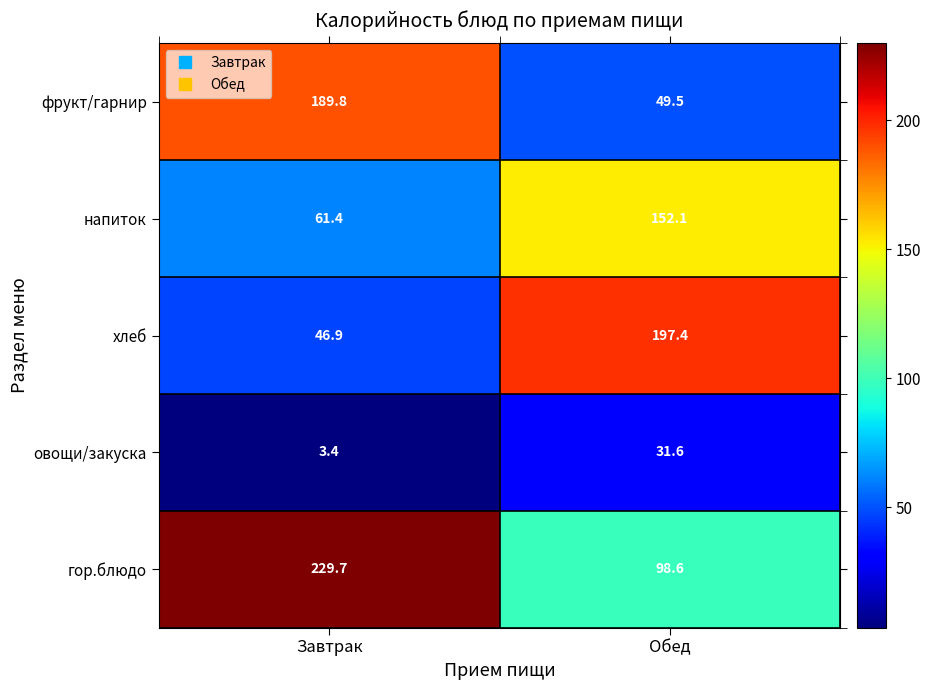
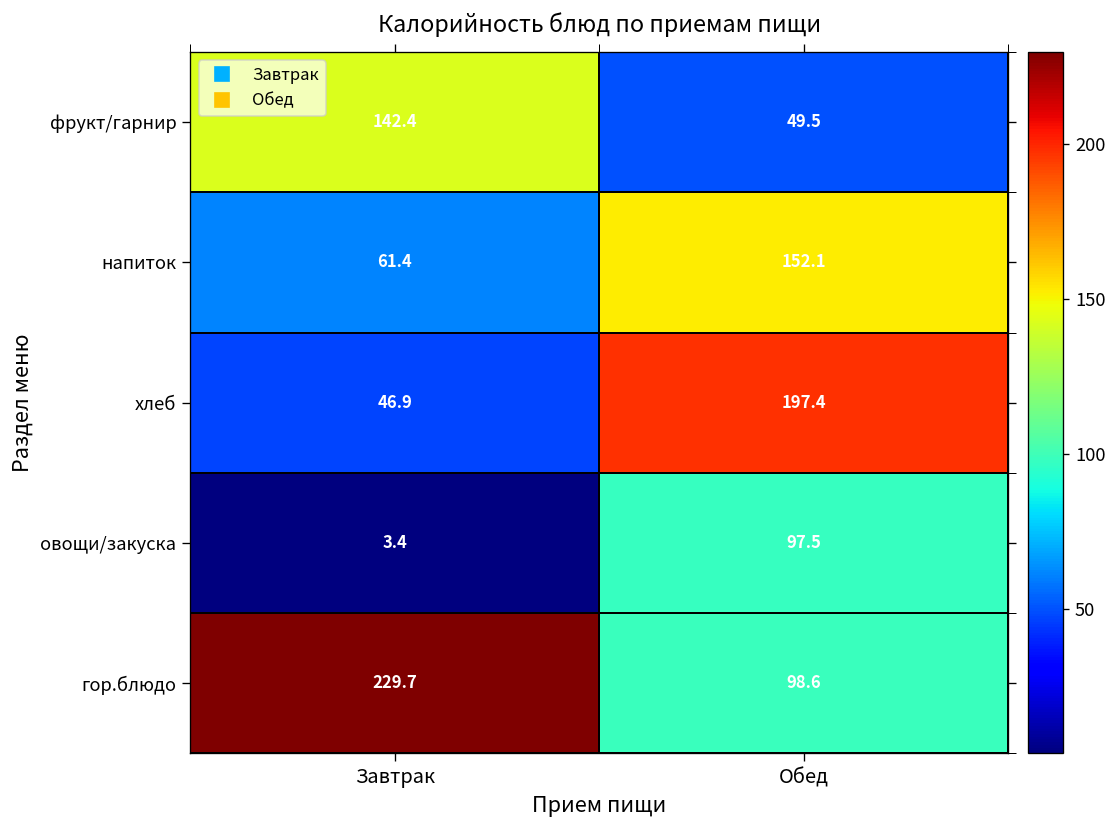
фрукт/гарнир, Завтрак: 189.8 -> 142.4
овощи/закуска, Обед: 31.6 -> 97.5
